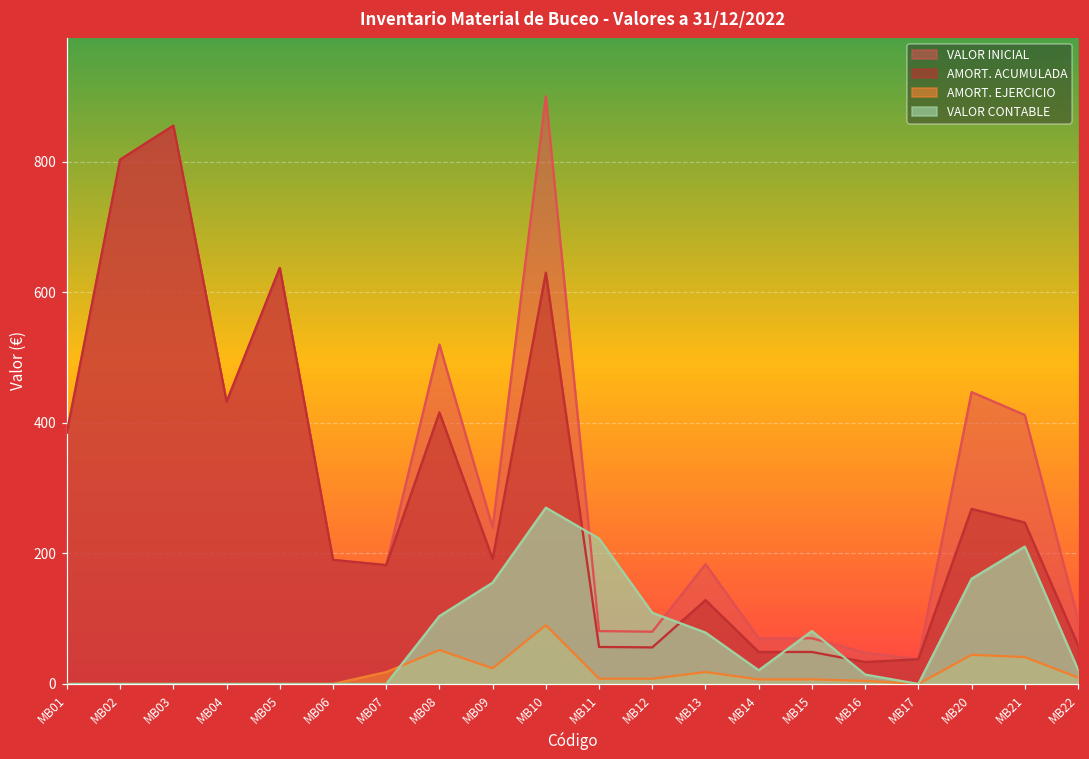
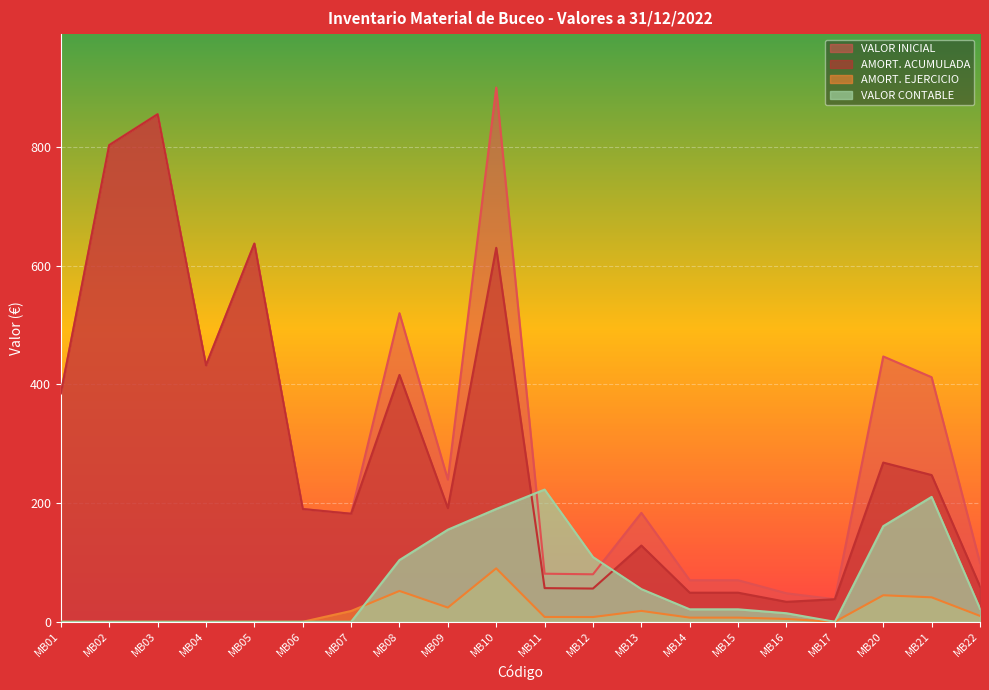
VALOR CONTABLE, MB10: 270 -> 190
VALOR CONTABLE, MB13: 80 -> 60
VALOR CONTABLE, MB15: 80 -> 20
